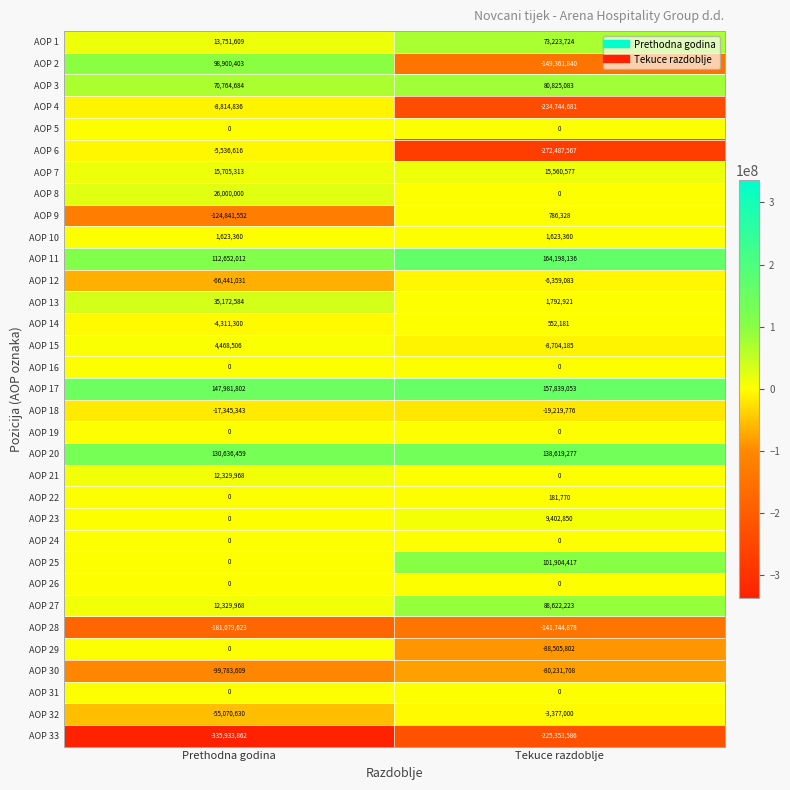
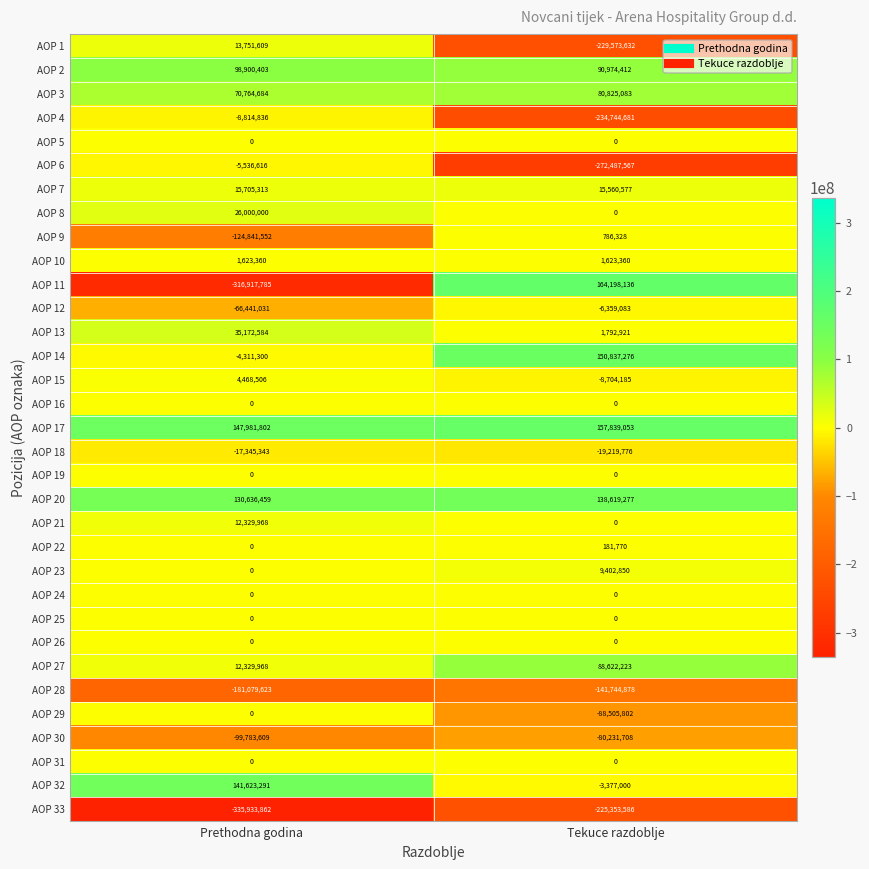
AOP 1, Tekuce razdoblje: 73,223,724 -> -229,573,632
AOP 2, Tekuce razdoblje: -149,361,840 -> 90,974,412
AOP 11, Prethodna godina: 112,652,012 -> -316,917,785
AOP 14, Tekuce razdoblje: 552,181 -> 150,837,276
AOP 25, Tekuce razdoblje: 101,904,417 -> 0
AOP 32, Prethodna godina: -55,070,630 -> 141,623,291
